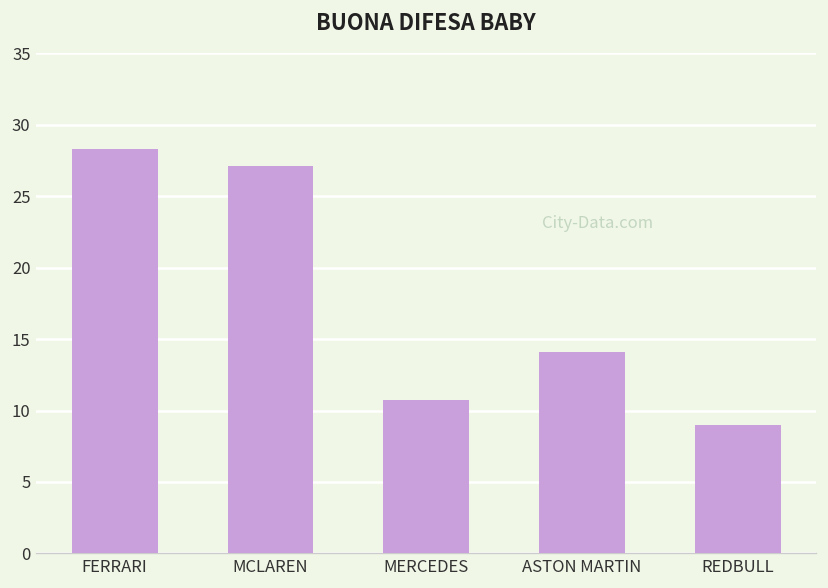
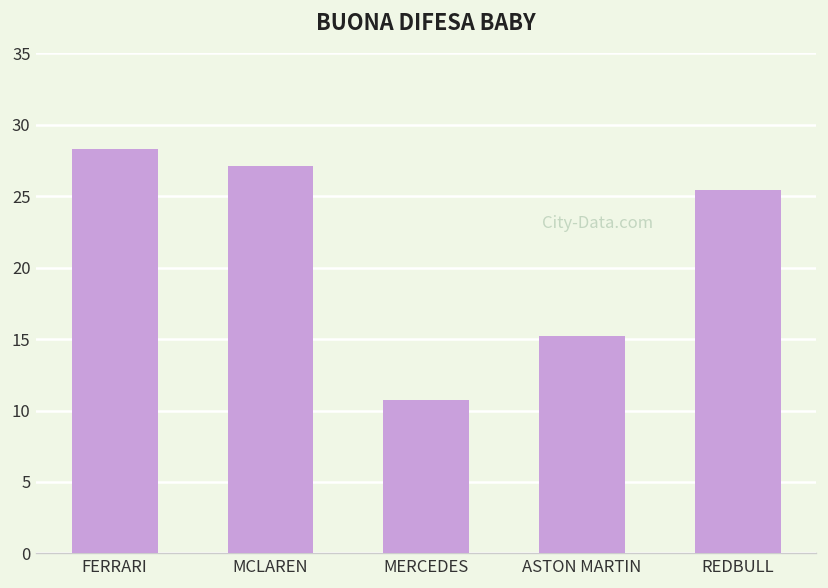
ASTON MARTIN: 14.1 -> 15.2
REDBULL: 9.0 -> 25.4
